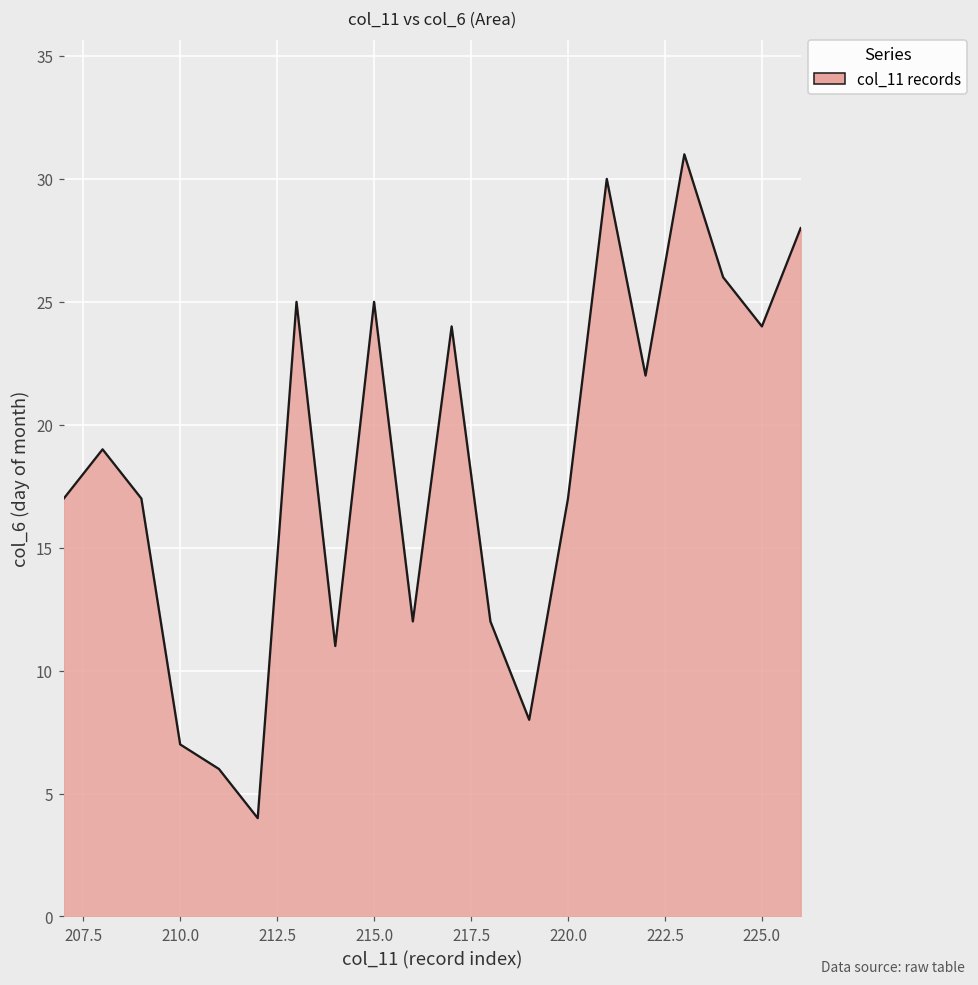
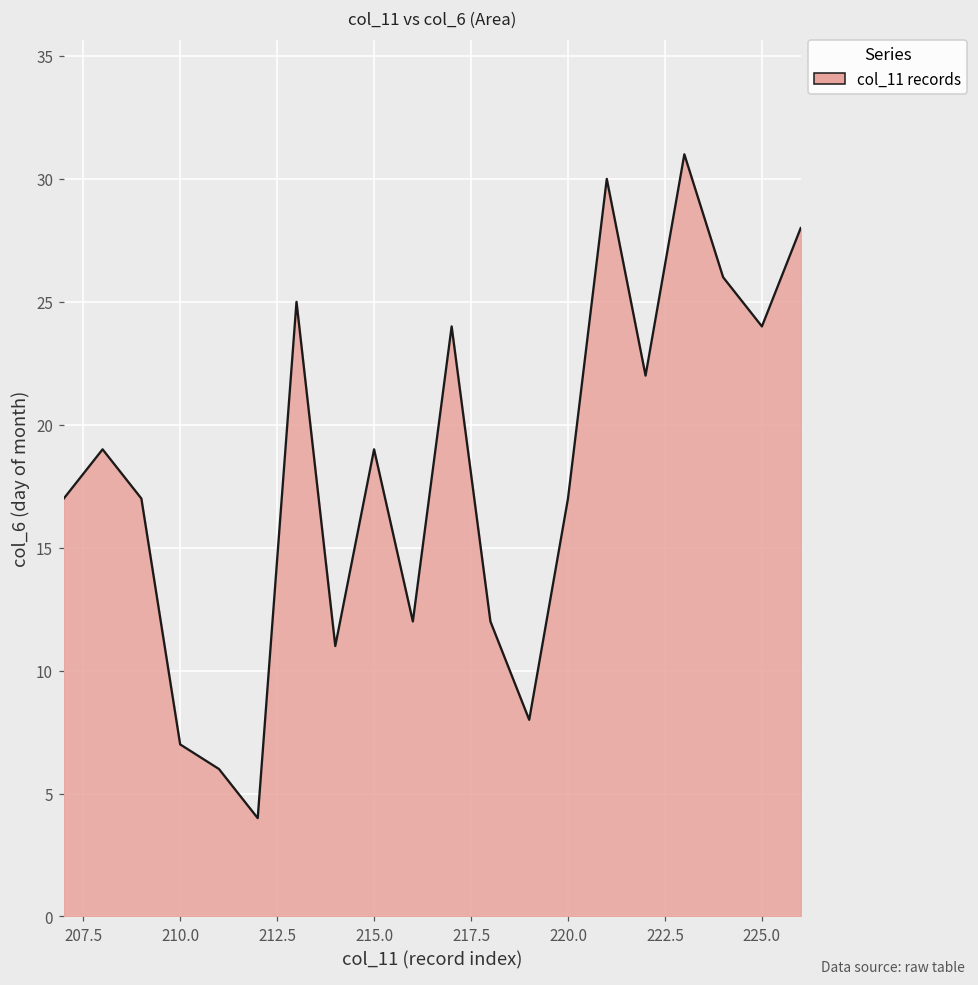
215.0: 25 -> 19
